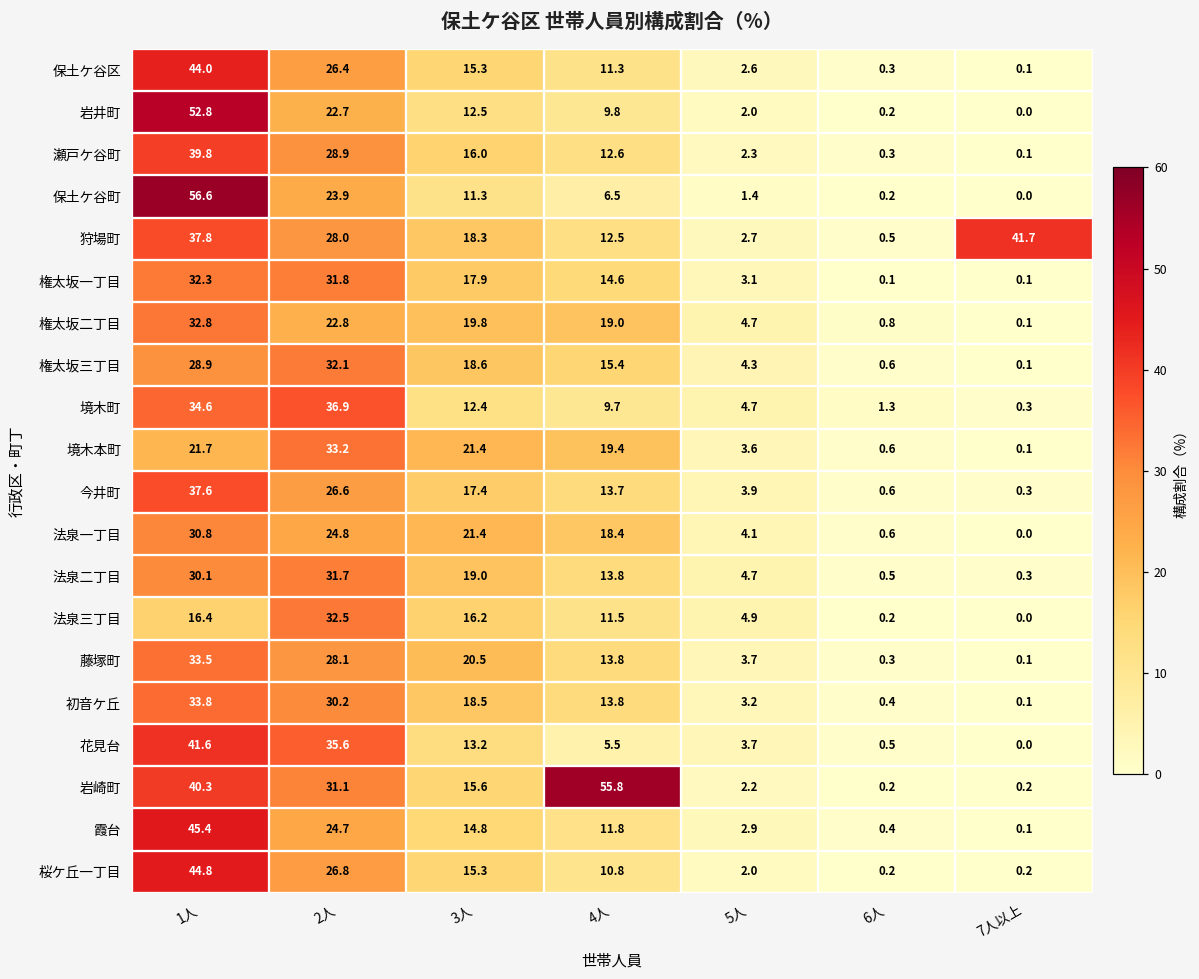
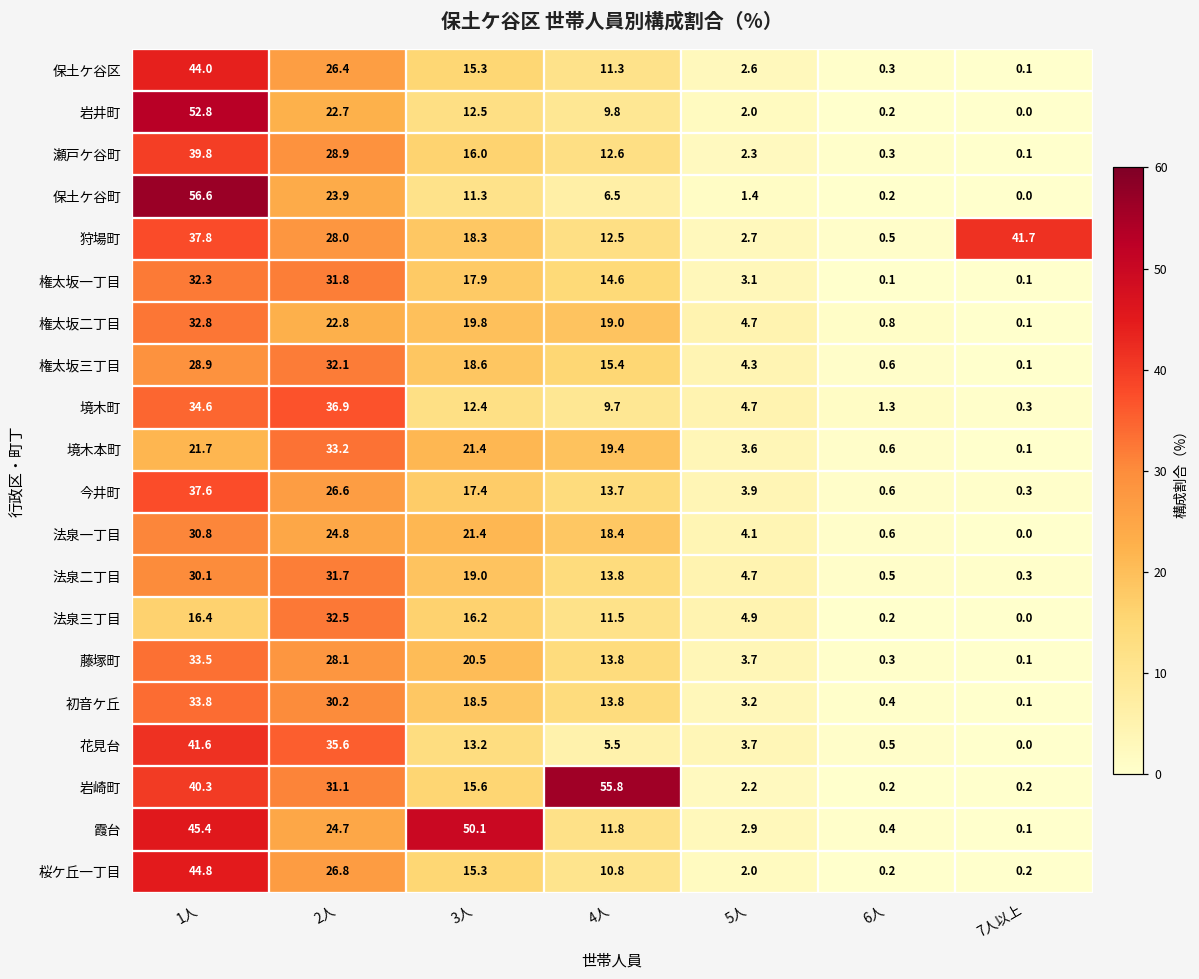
霞台, 3人: 14.8 -> 50.1
